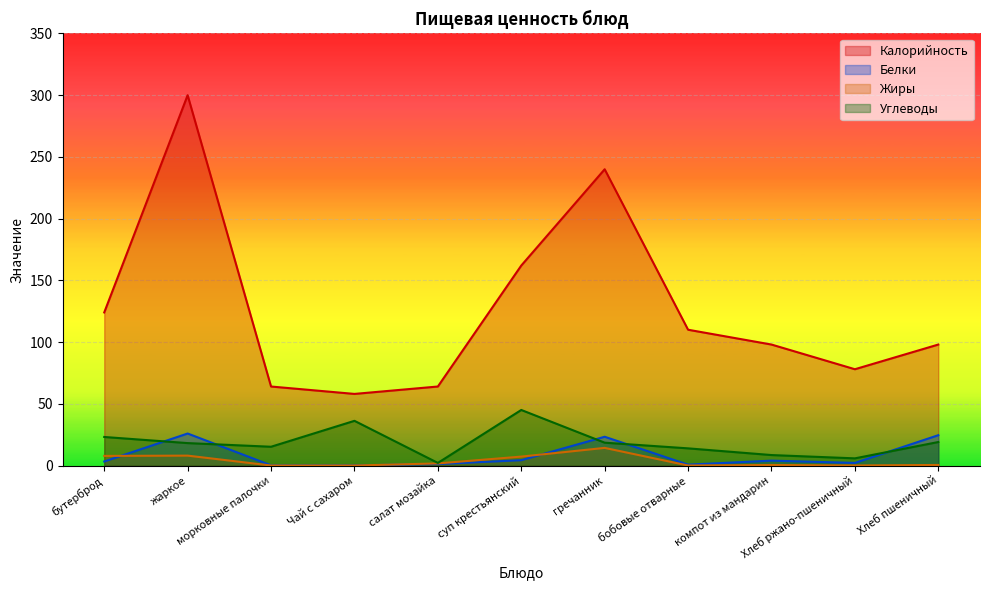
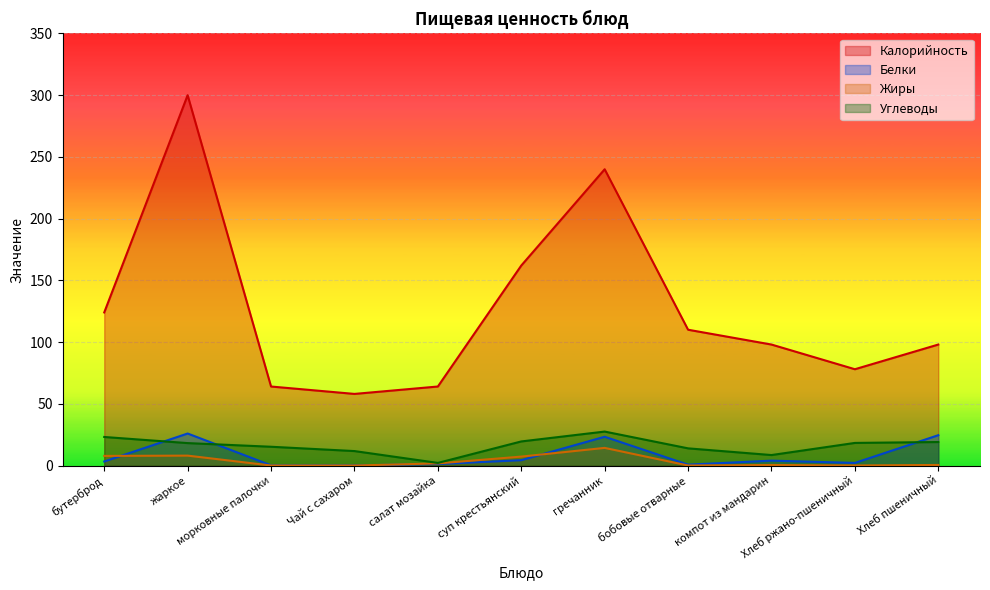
Углеводы, Чай с сахаром: 36 -> 12
Углеводы, суп крестьянский: 45 -> 20
Углеводы, гречанник: 19 -> 28
Углеводы, Хлеб ржано-пшеничный: 6 -> 18
